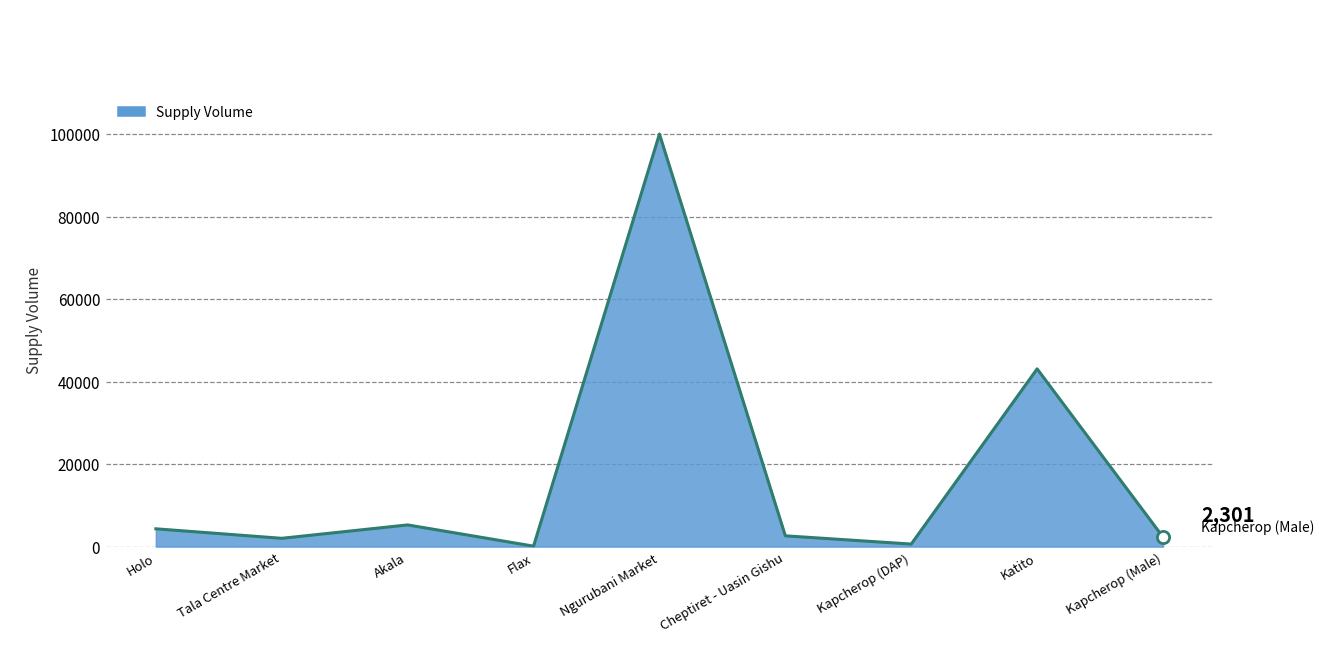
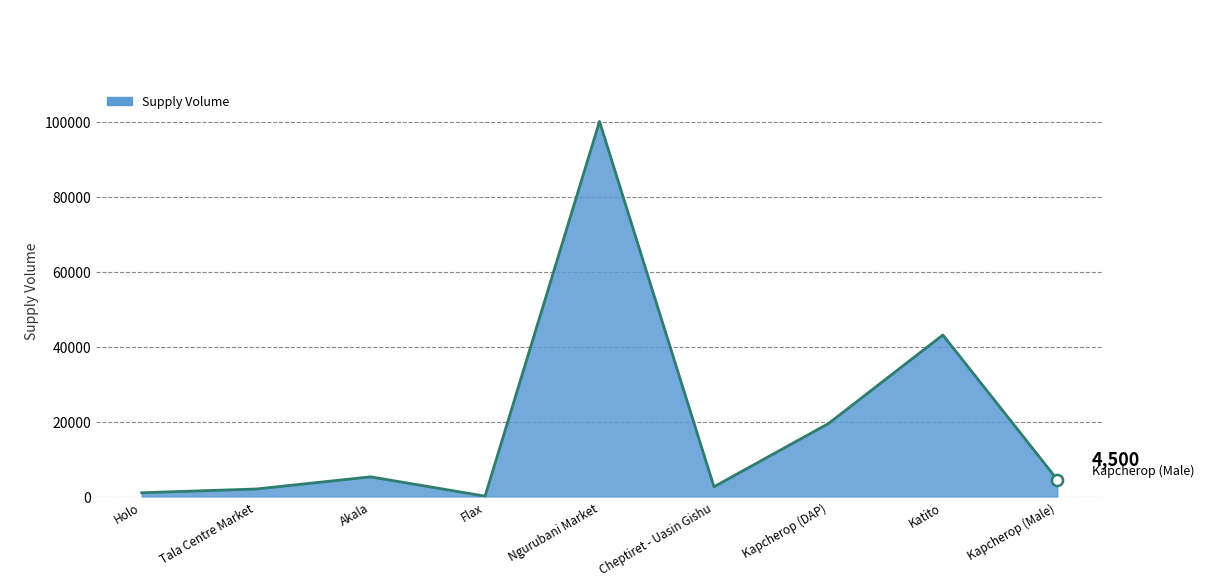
Supply Volume, Holo: 4000 -> 1000
Supply Volume, Kapcherop (DAP): 1000 -> 19000
Supply Volume, Kapcherop (Male): 2,301 -> 4,500
